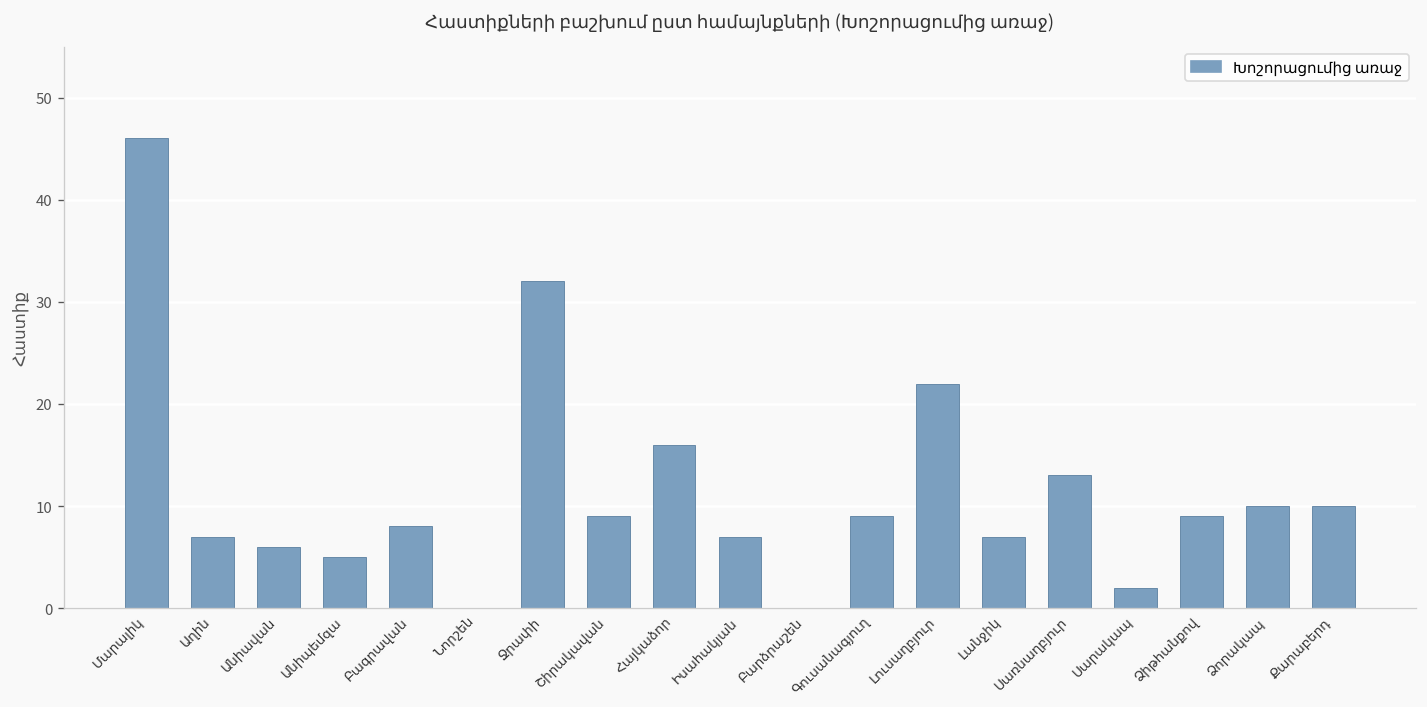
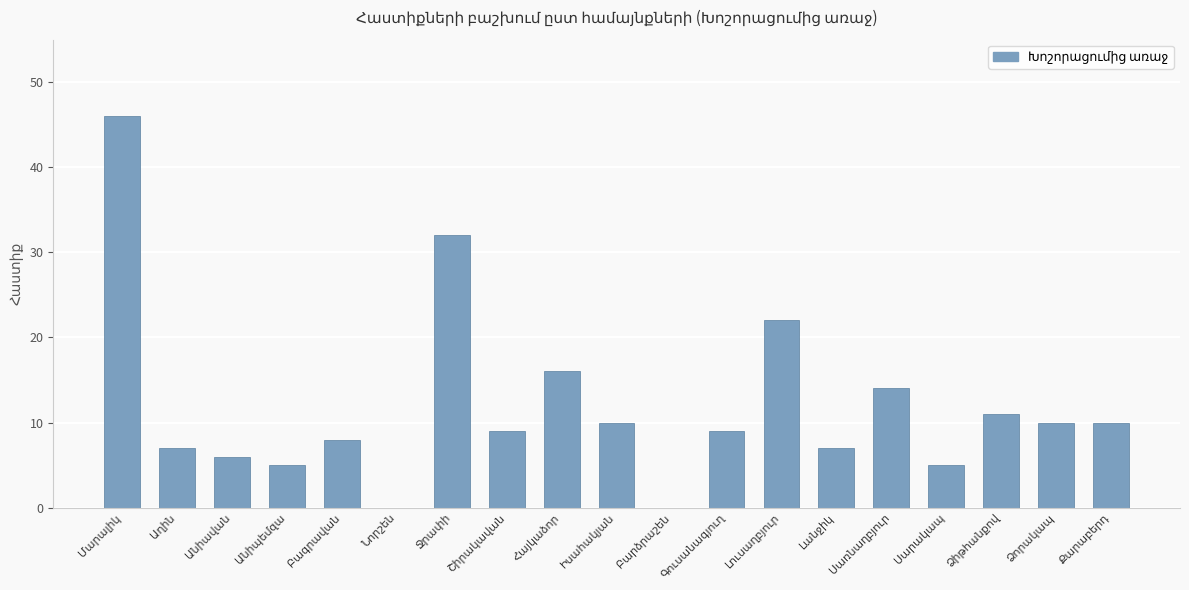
Իսահակյան: 7 -> 10
Սառնաղբյուր: 13 -> 14
Սարակապ: 2 -> 5
Ձիթհանքով: 9 -> 11
